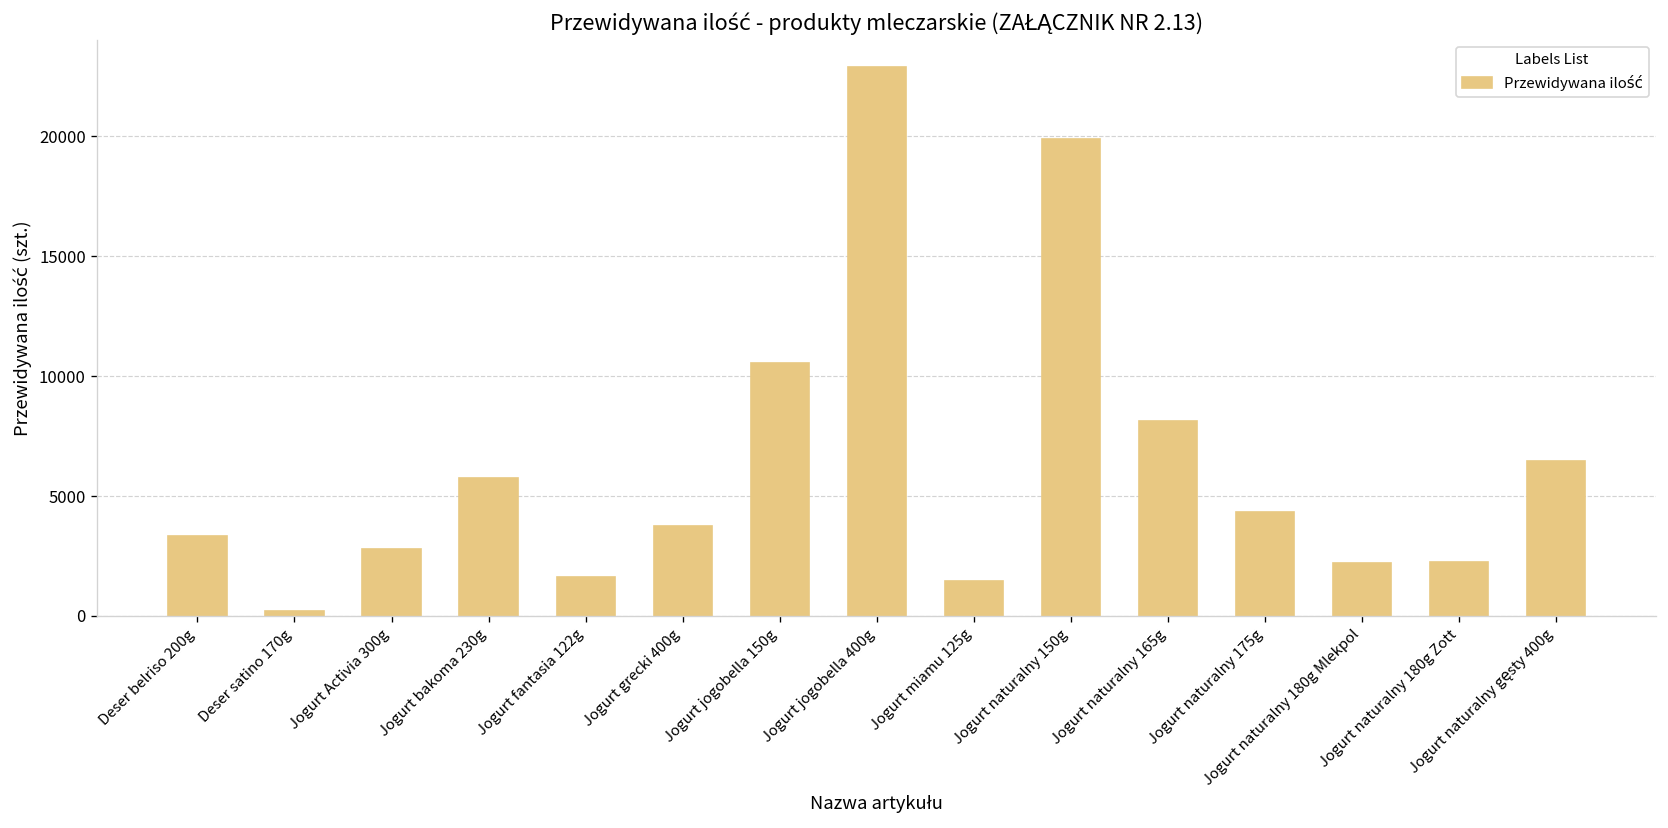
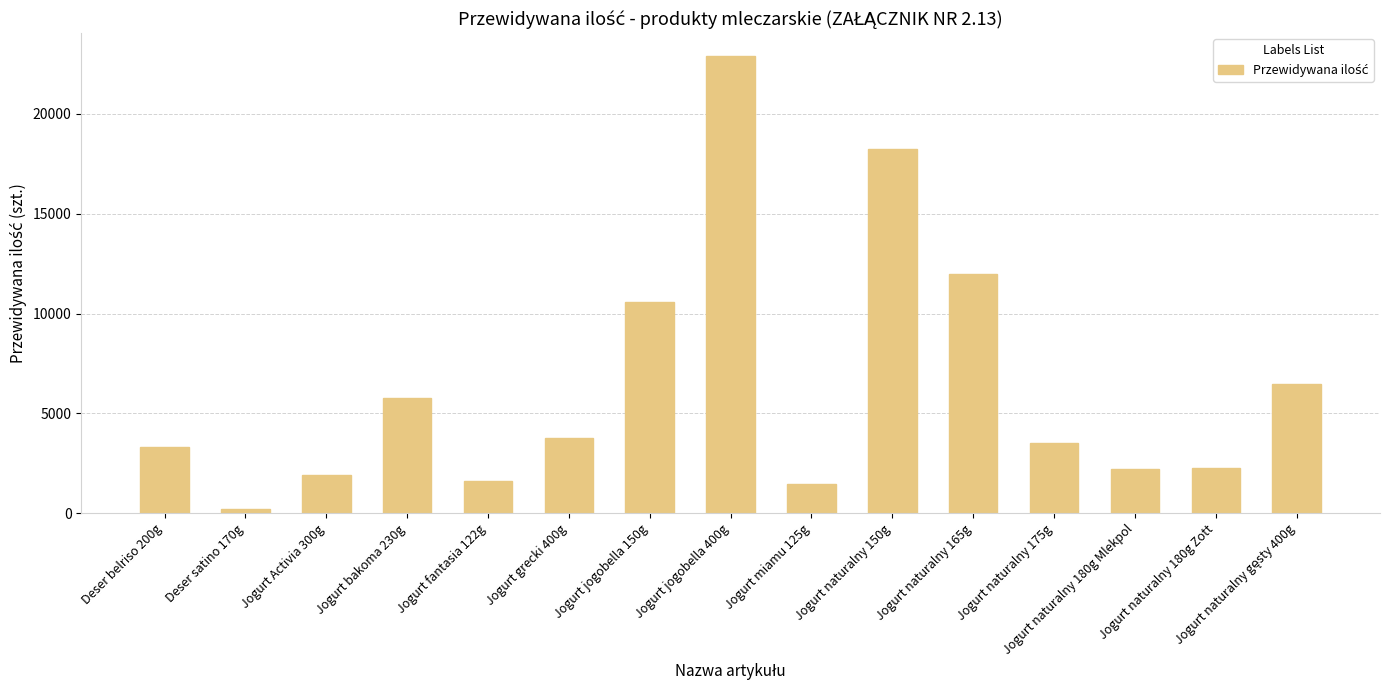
Jogurt Activia 300g: 2800 -> 1900
Jogurt naturalny 150g: 19900 -> 18200
Jogurt naturalny 165g: 8100 -> 12000
Jogurt naturalny 175g: 4300 -> 3500
